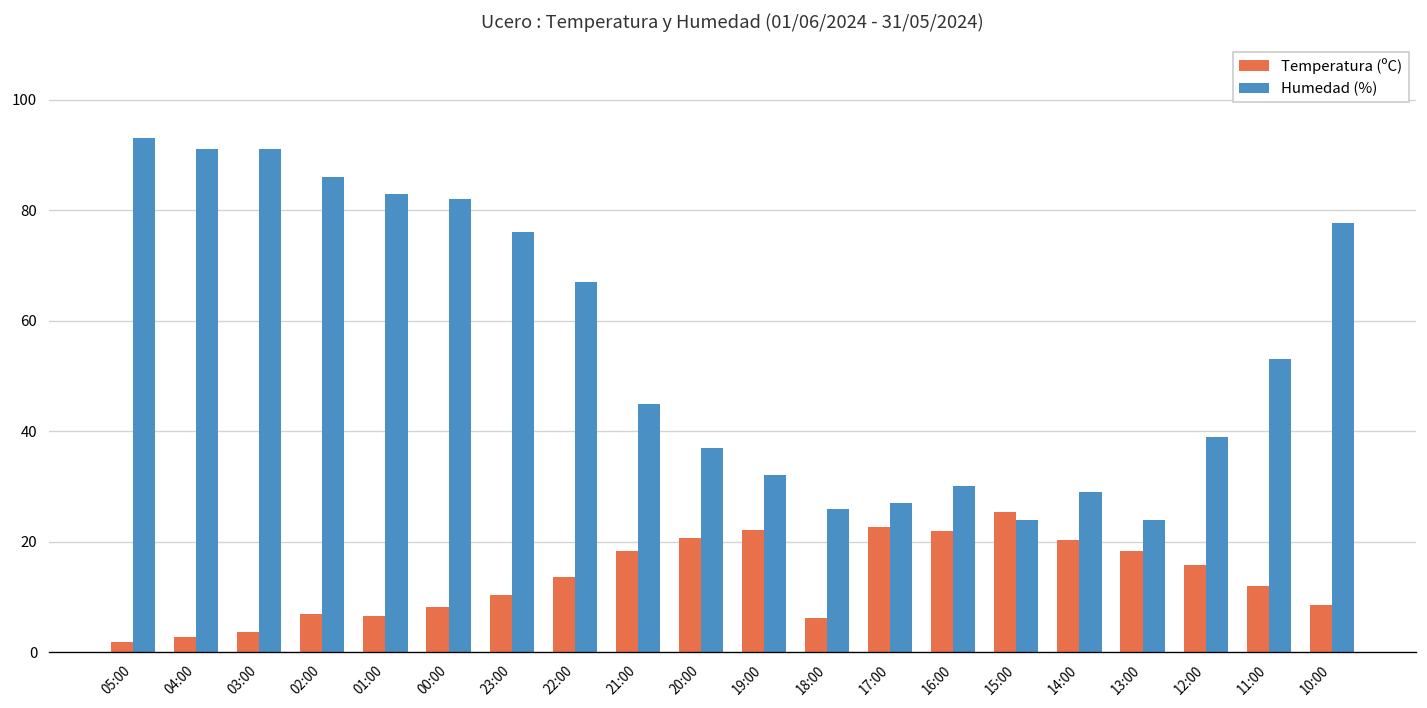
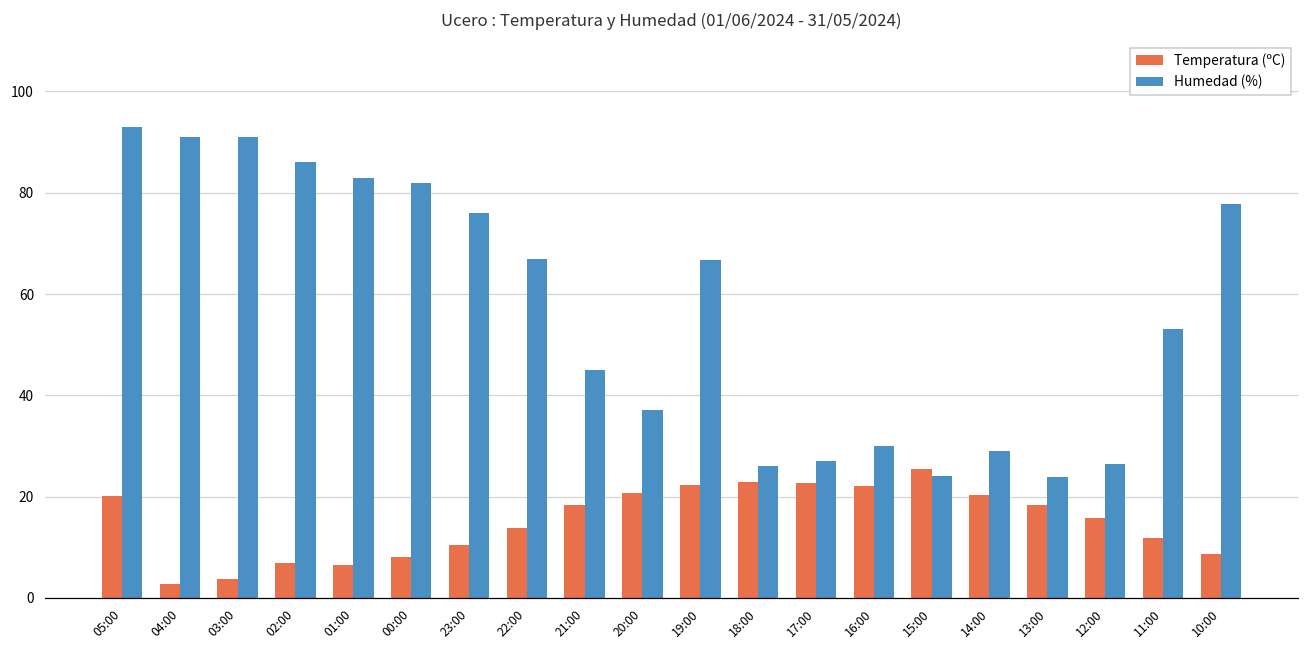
Temperatura (ºC), 05:00: 2 -> 20
Humedad (%), 19:00: 32 -> 67
Temperatura (ºC), 18:00: 6 -> 23
Humedad (%), 12:00: 39 -> 26
